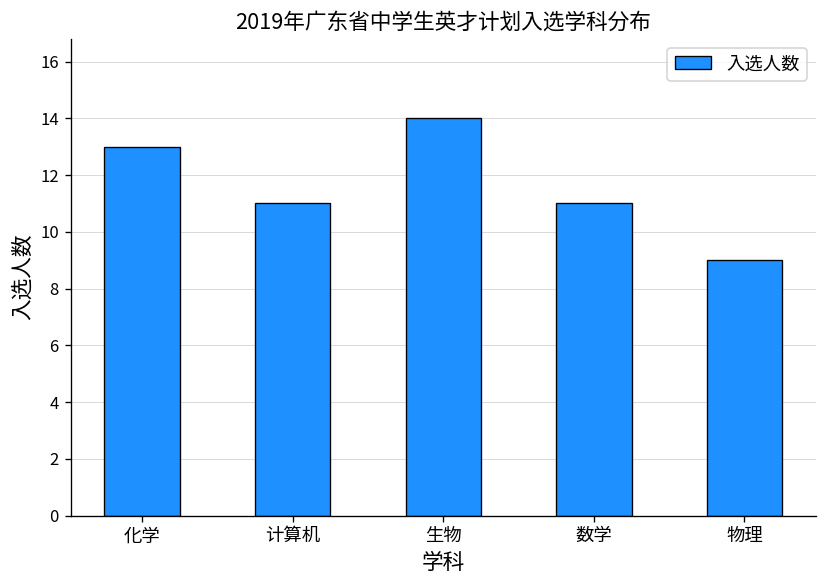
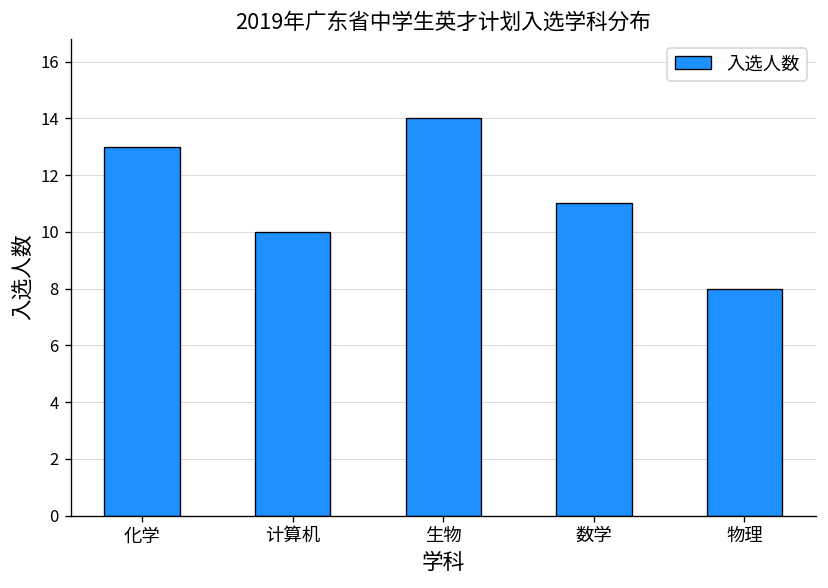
计算机: 11 -> 10
物理: 9 -> 8
